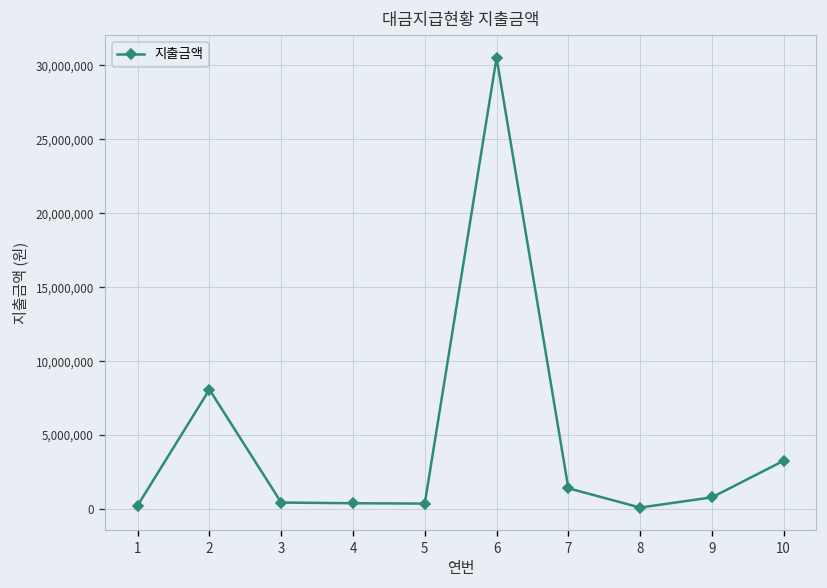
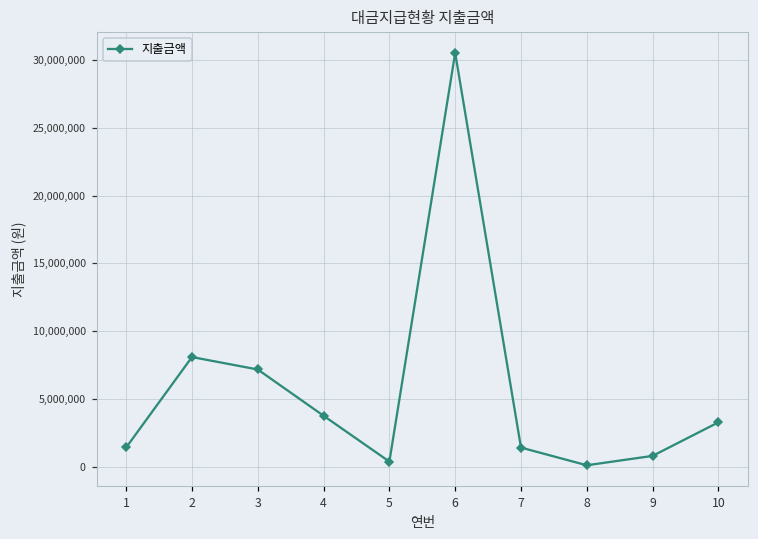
1: 200,000 -> 1,400,000
3: 400,000 -> 7,200,000
4: 400,000 -> 3,800,000
